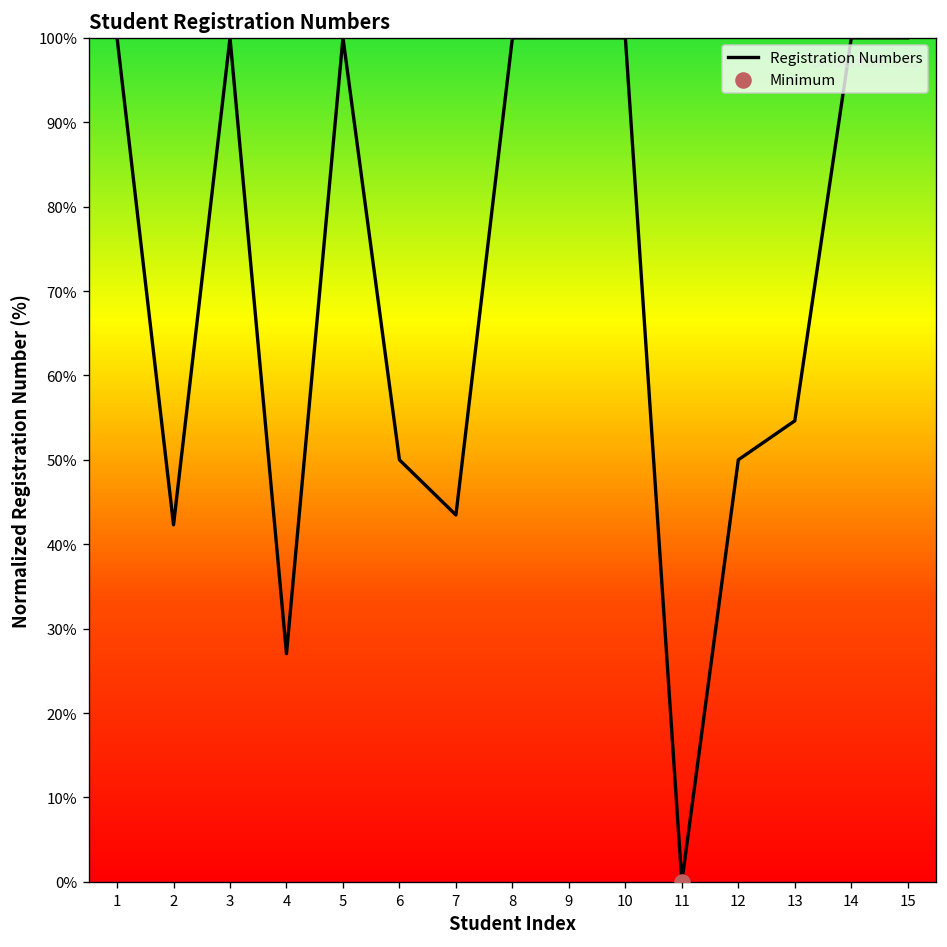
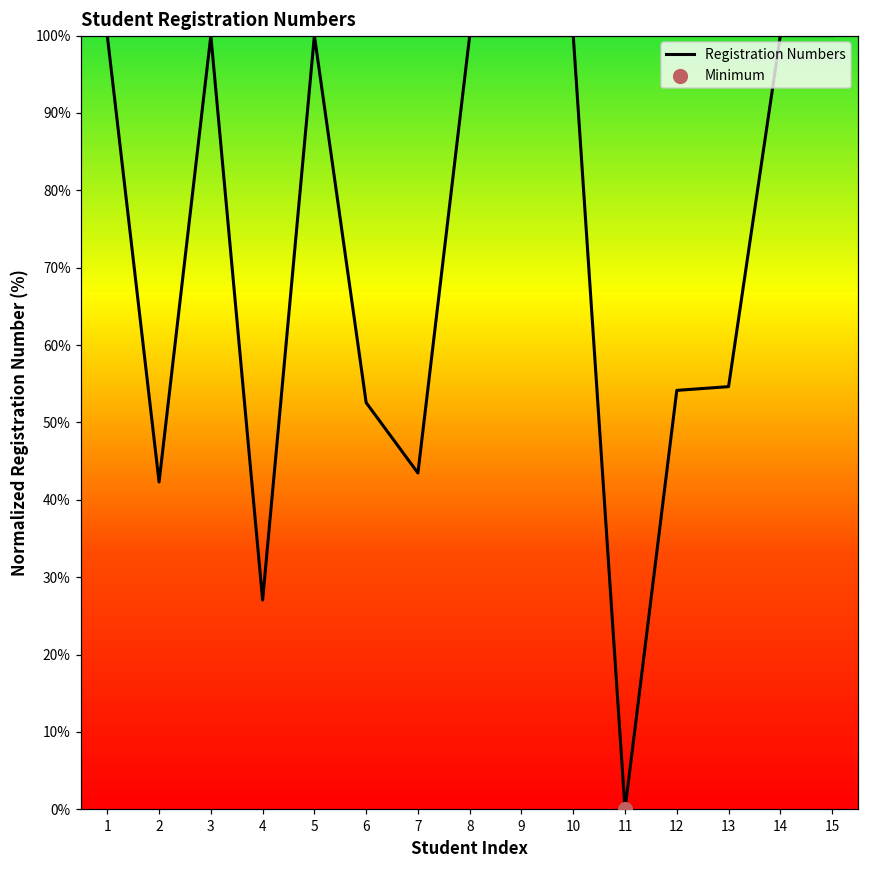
Registration Numbers, 6: 50% -> 53%
Registration Numbers, 12: 50% -> 54%
